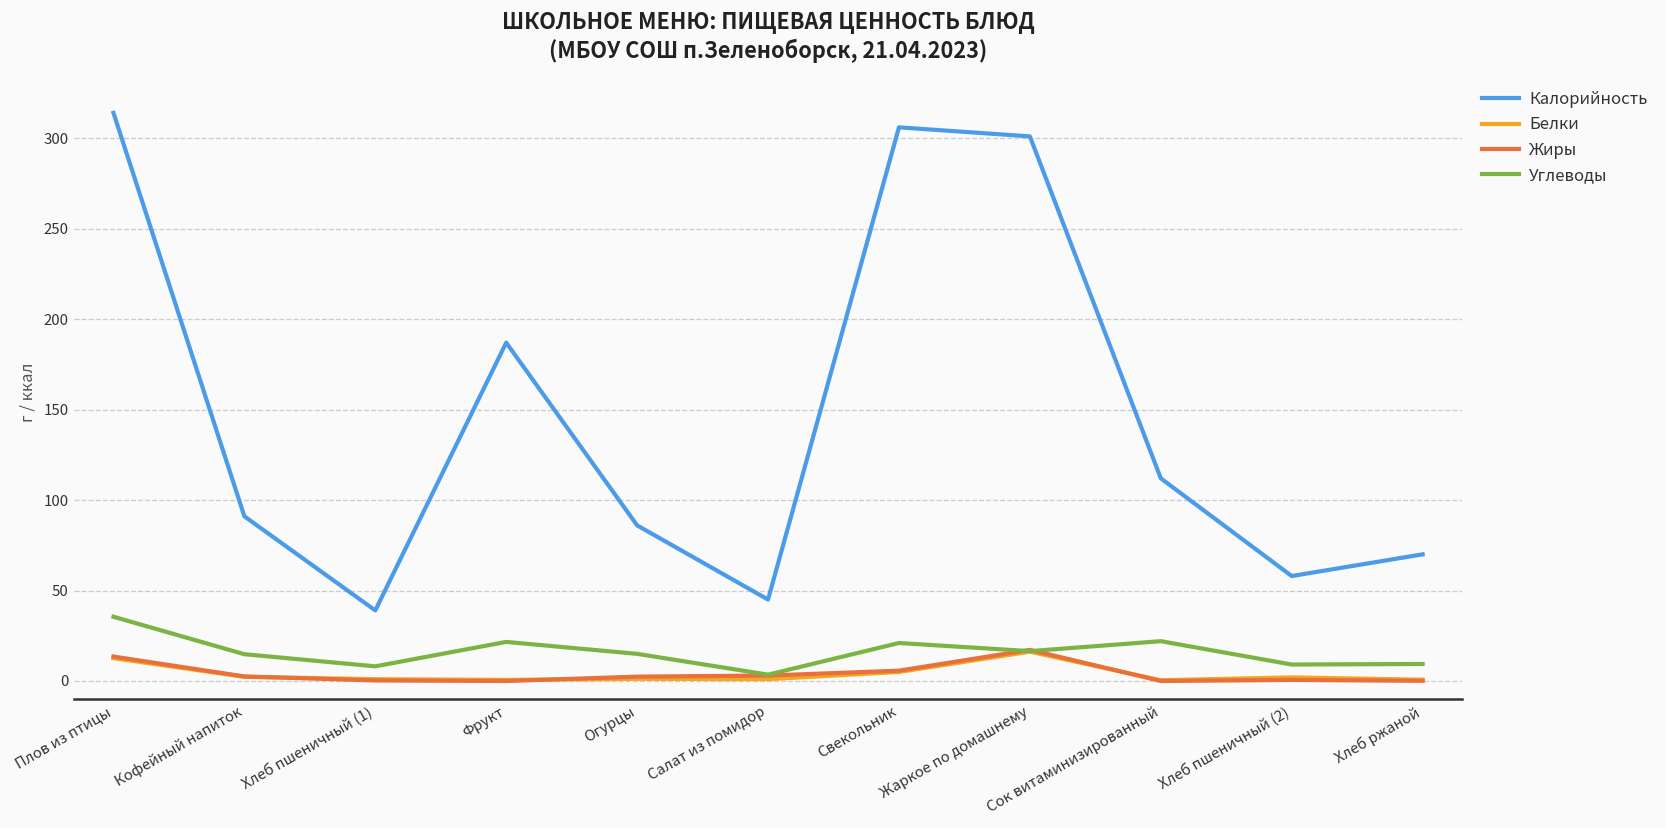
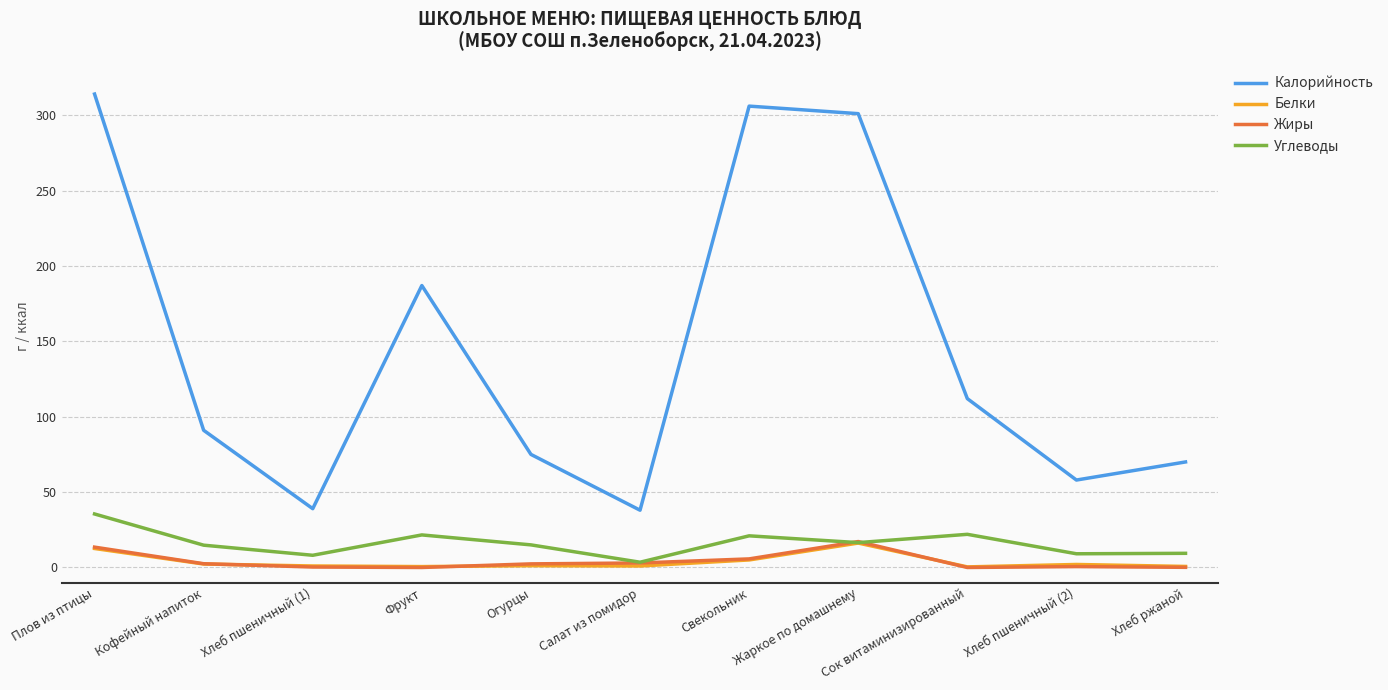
Калорийность, Огурцы: 86 -> 75
Калорийность, Салат из помидор: 45 -> 38
